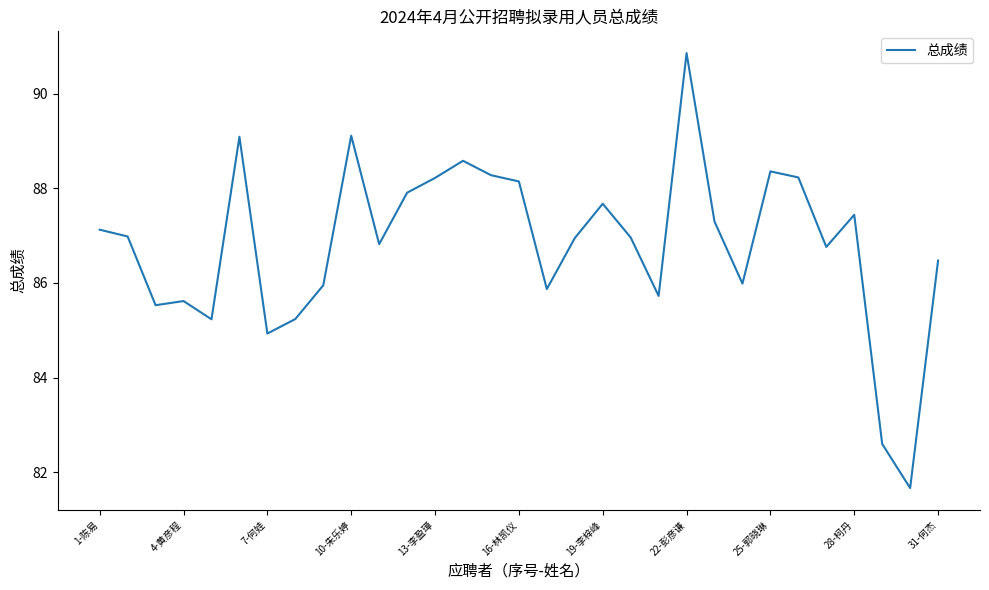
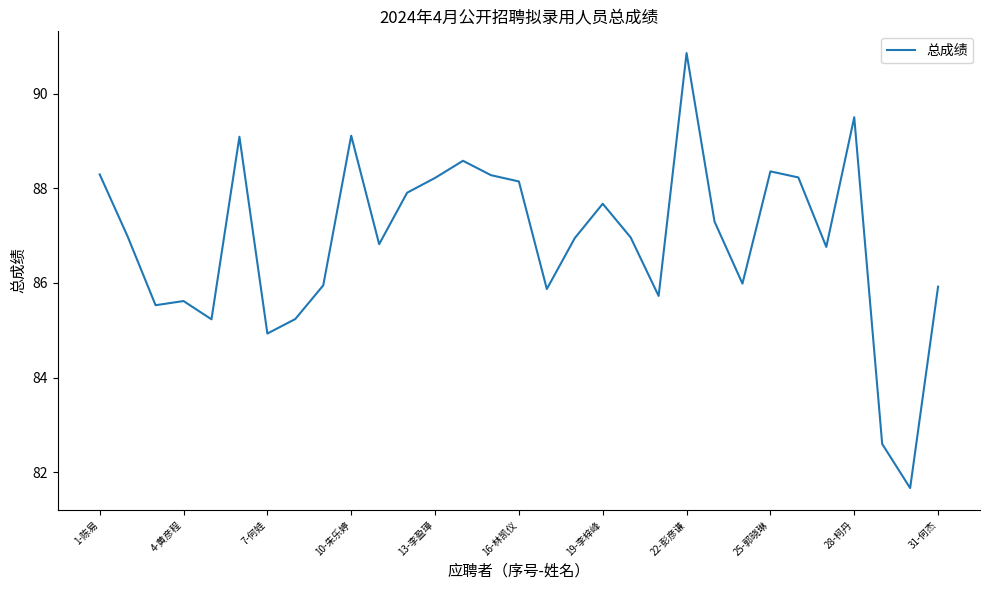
1-陈易: 87.1 -> 88.3
28-柯丹: 87.4 -> 89.5
31-何杰: 86.5 -> 85.9
